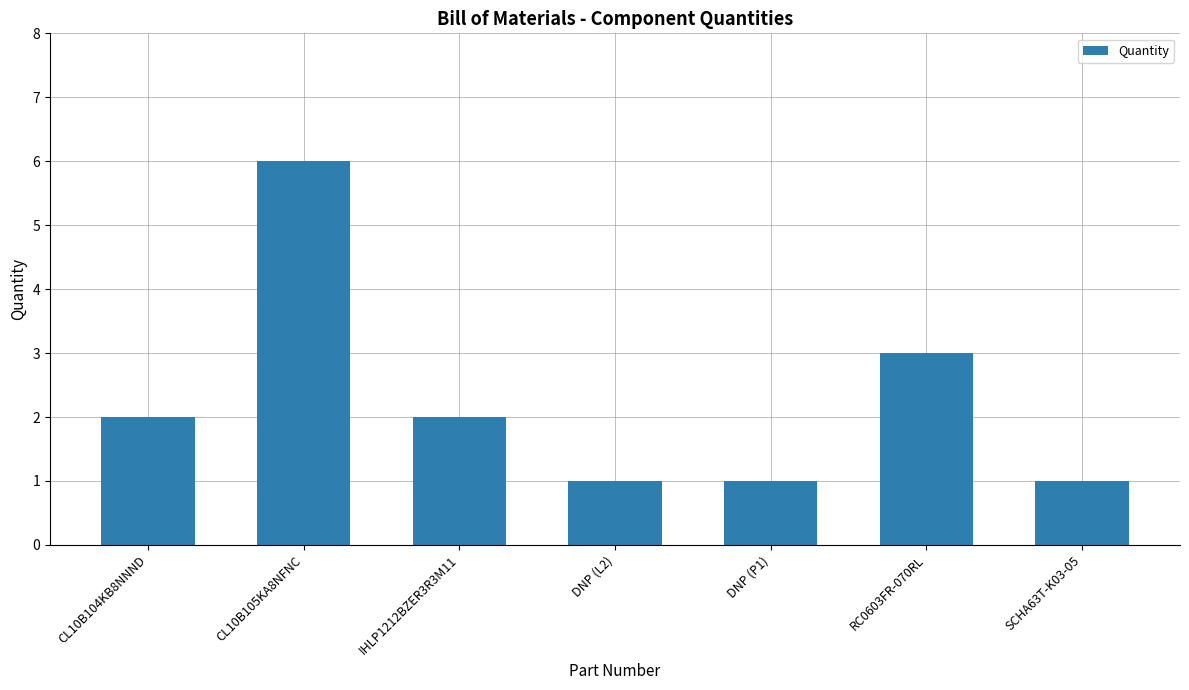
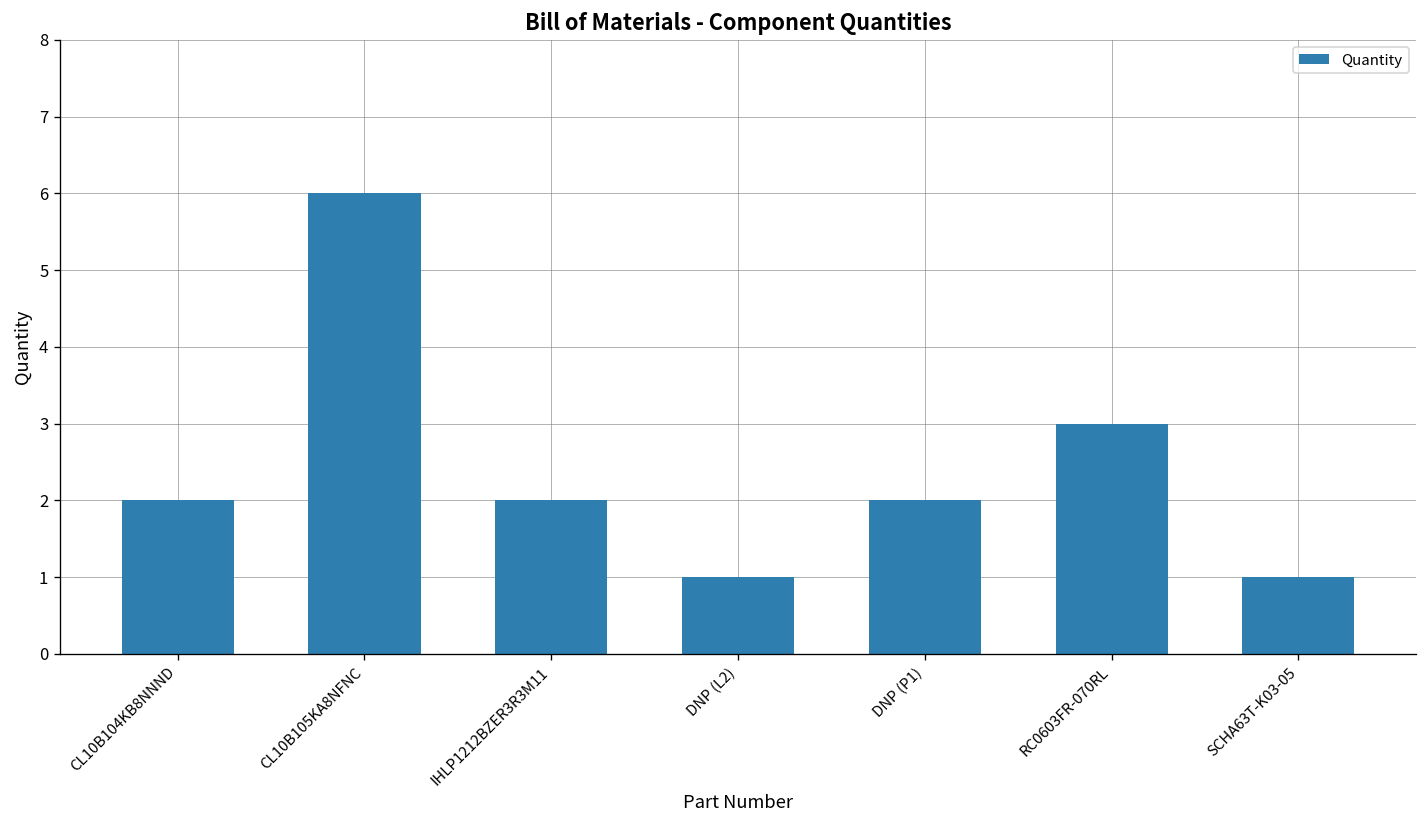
DNP (P1): 1 -> 2
